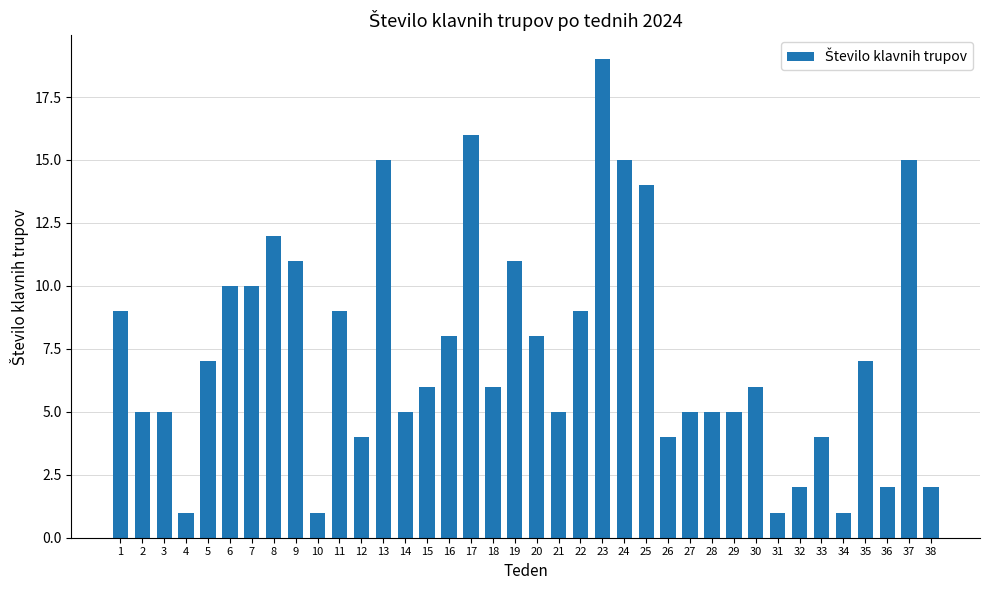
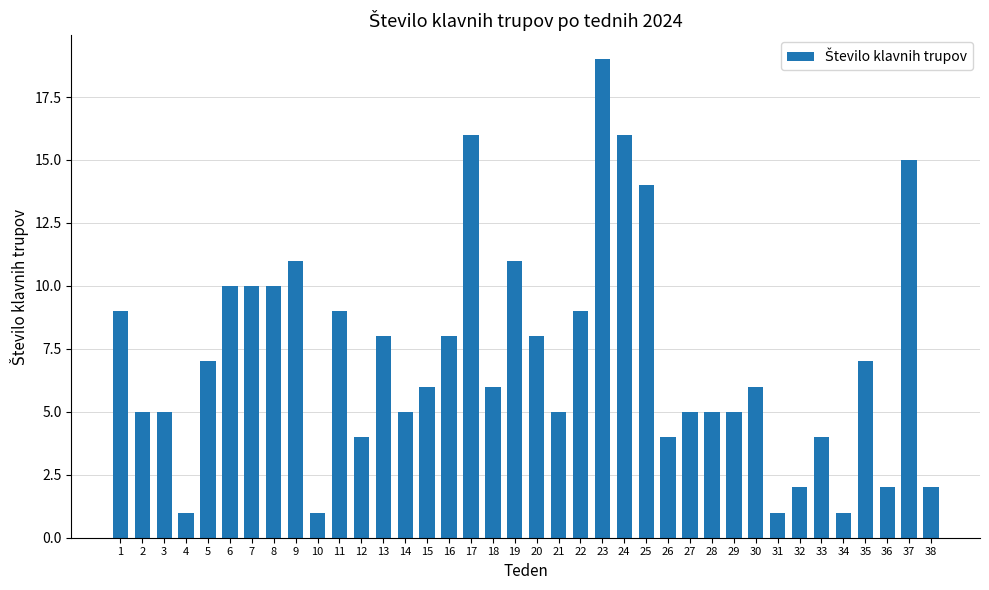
8: 12 -> 10
13: 15 -> 8
24: 15 -> 16
